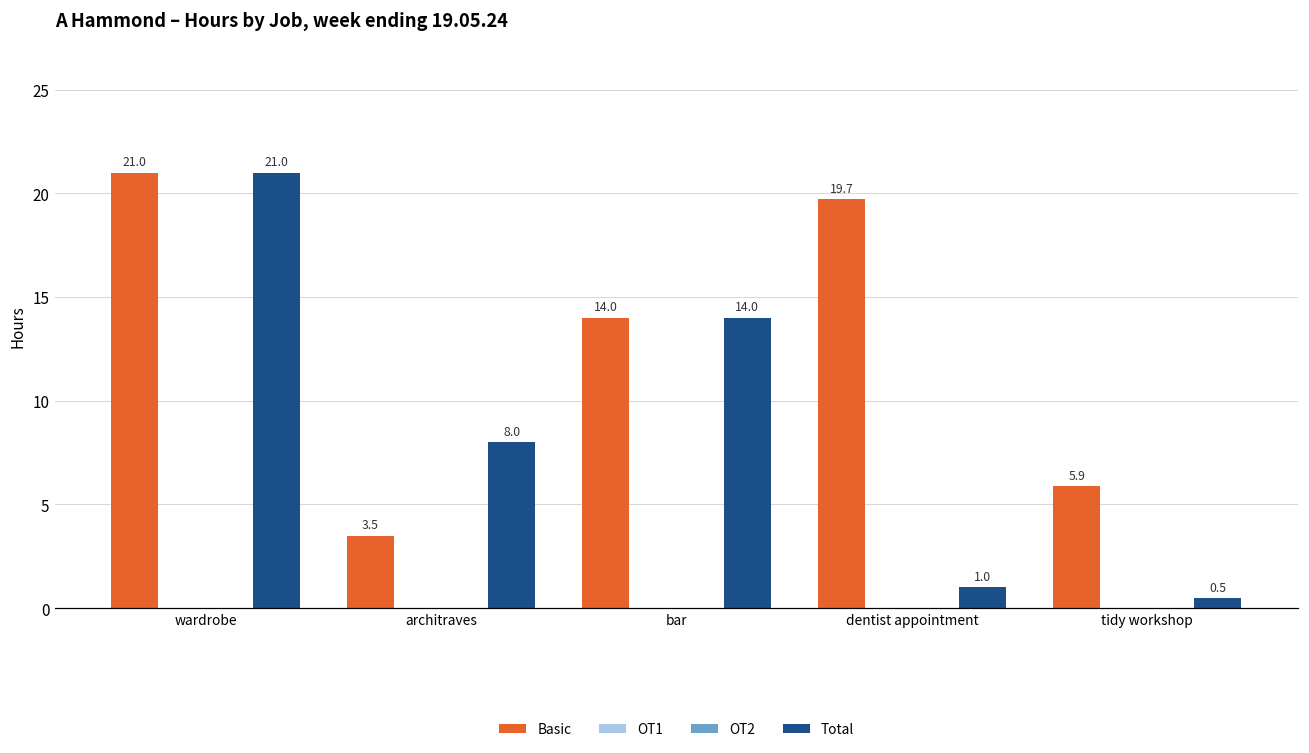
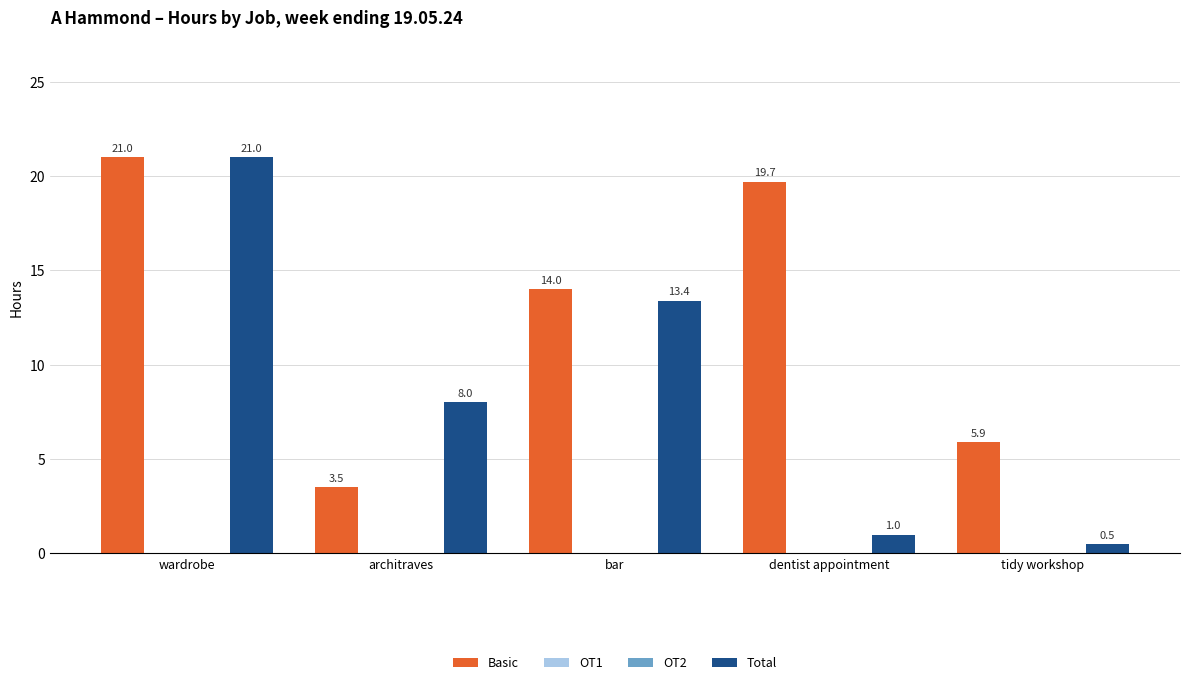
Total, bar: 14.0 -> 13.4
